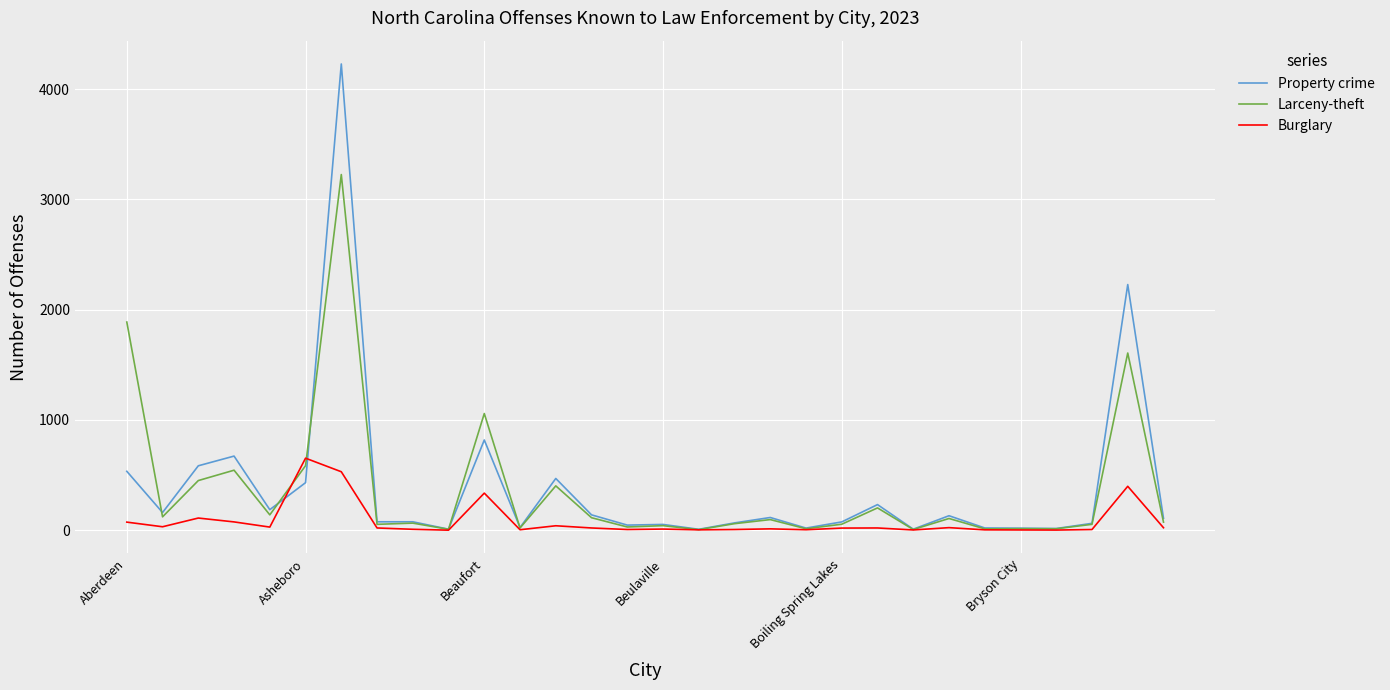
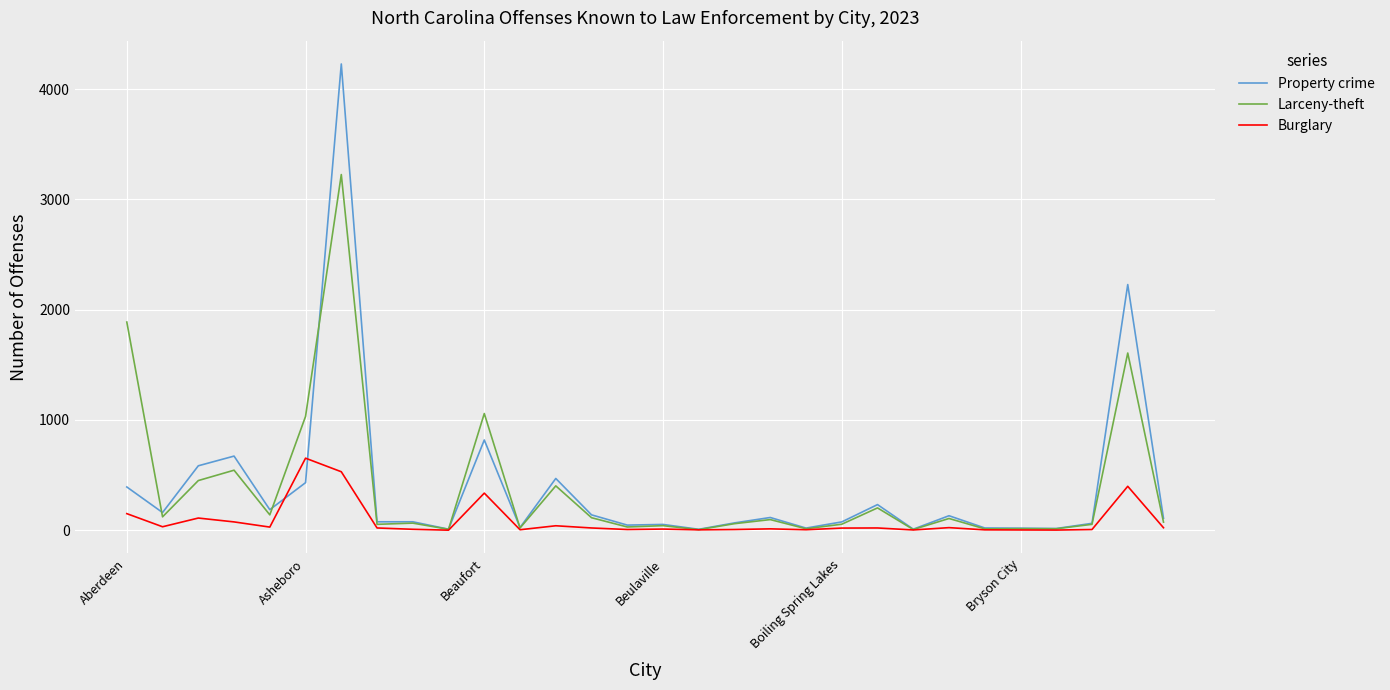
Property crime, Aberdeen: 530 -> 390
Burglary, Aberdeen: 70 -> 150
Larceny-theft, Asheboro: 590 -> 1030
